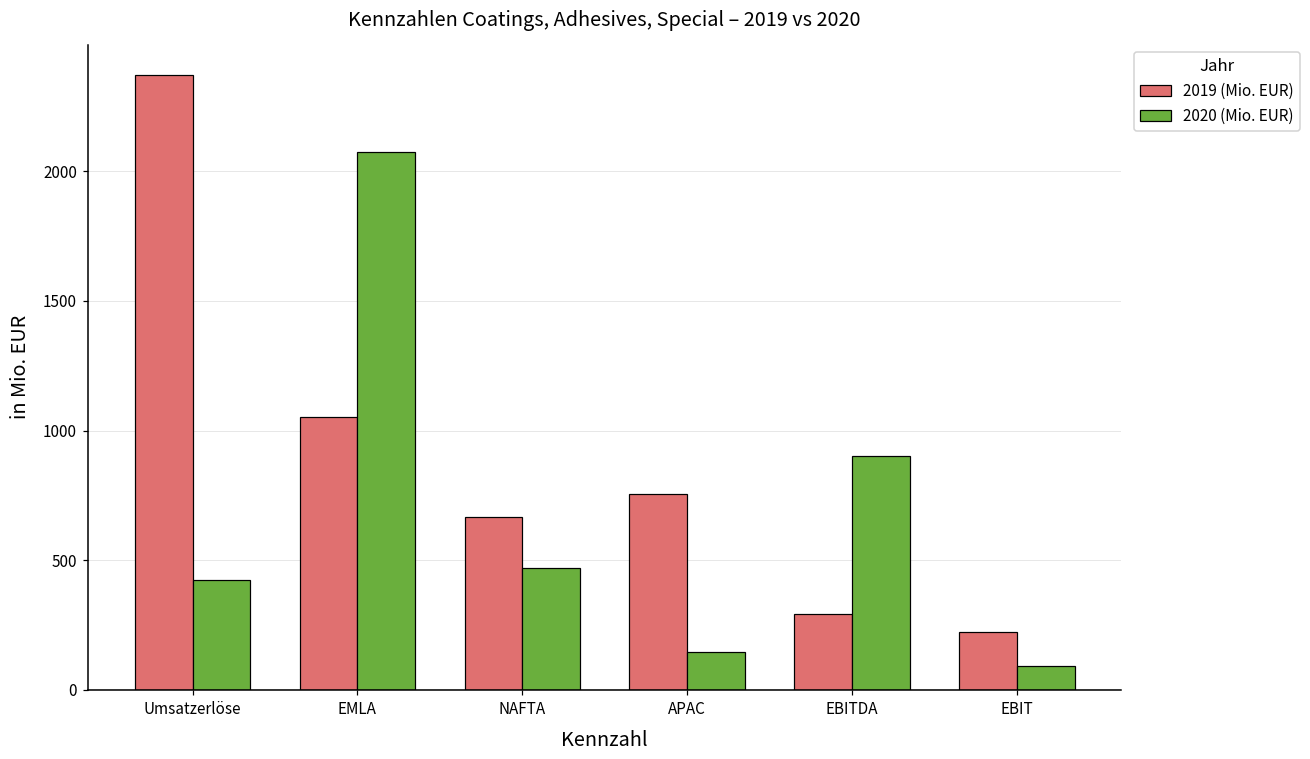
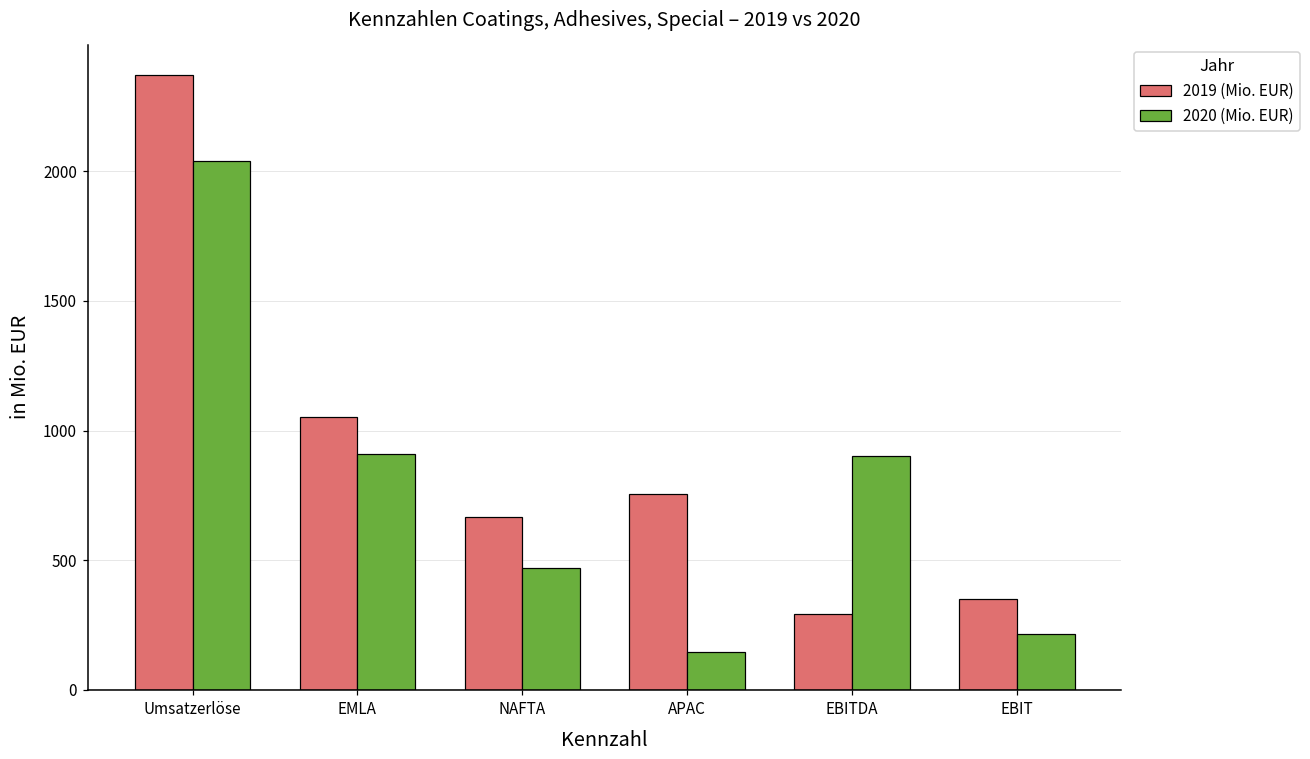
2020 (Mio. EUR), Umsatzerlöse: 420 -> 2040
2020 (Mio. EUR), EMLA: 2070 -> 910
2019 (Mio. EUR), EBIT: 230 -> 350
2020 (Mio. EUR), EBIT: 90 -> 220
